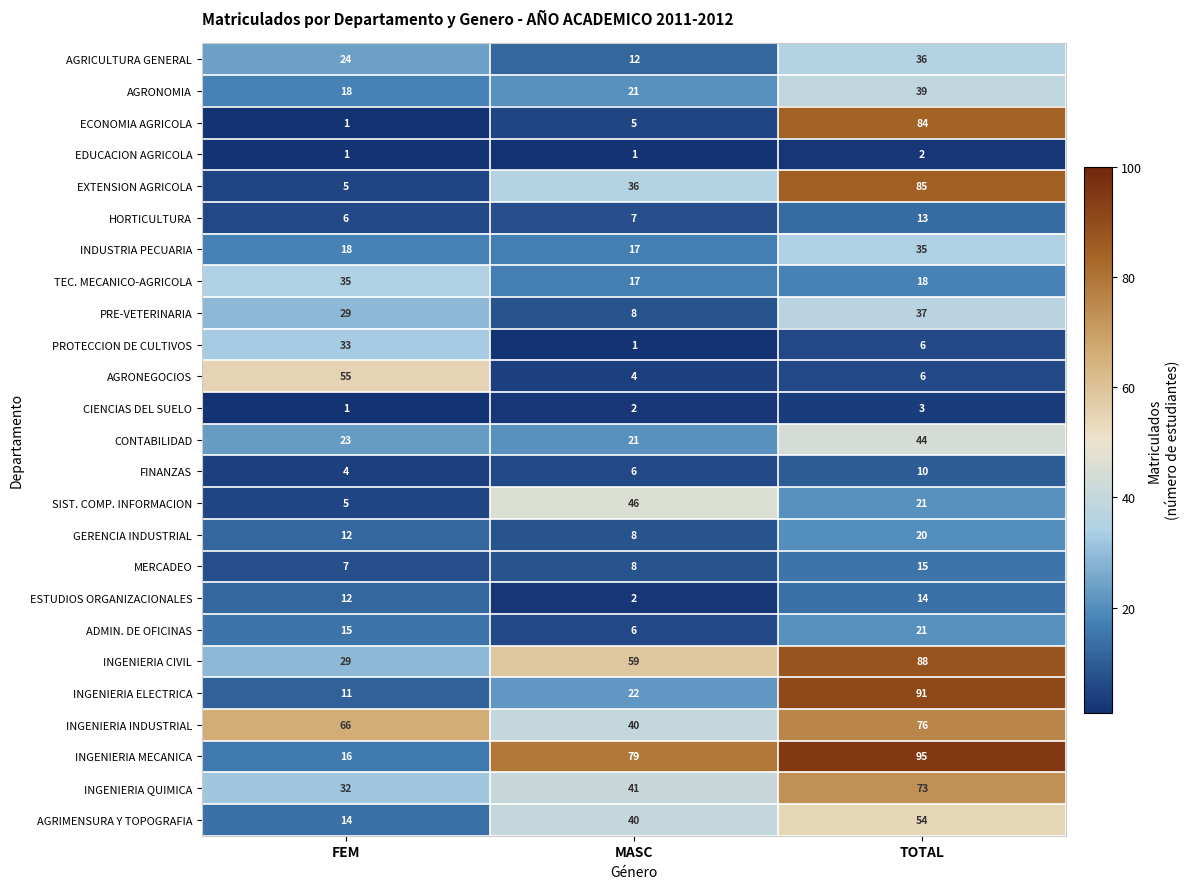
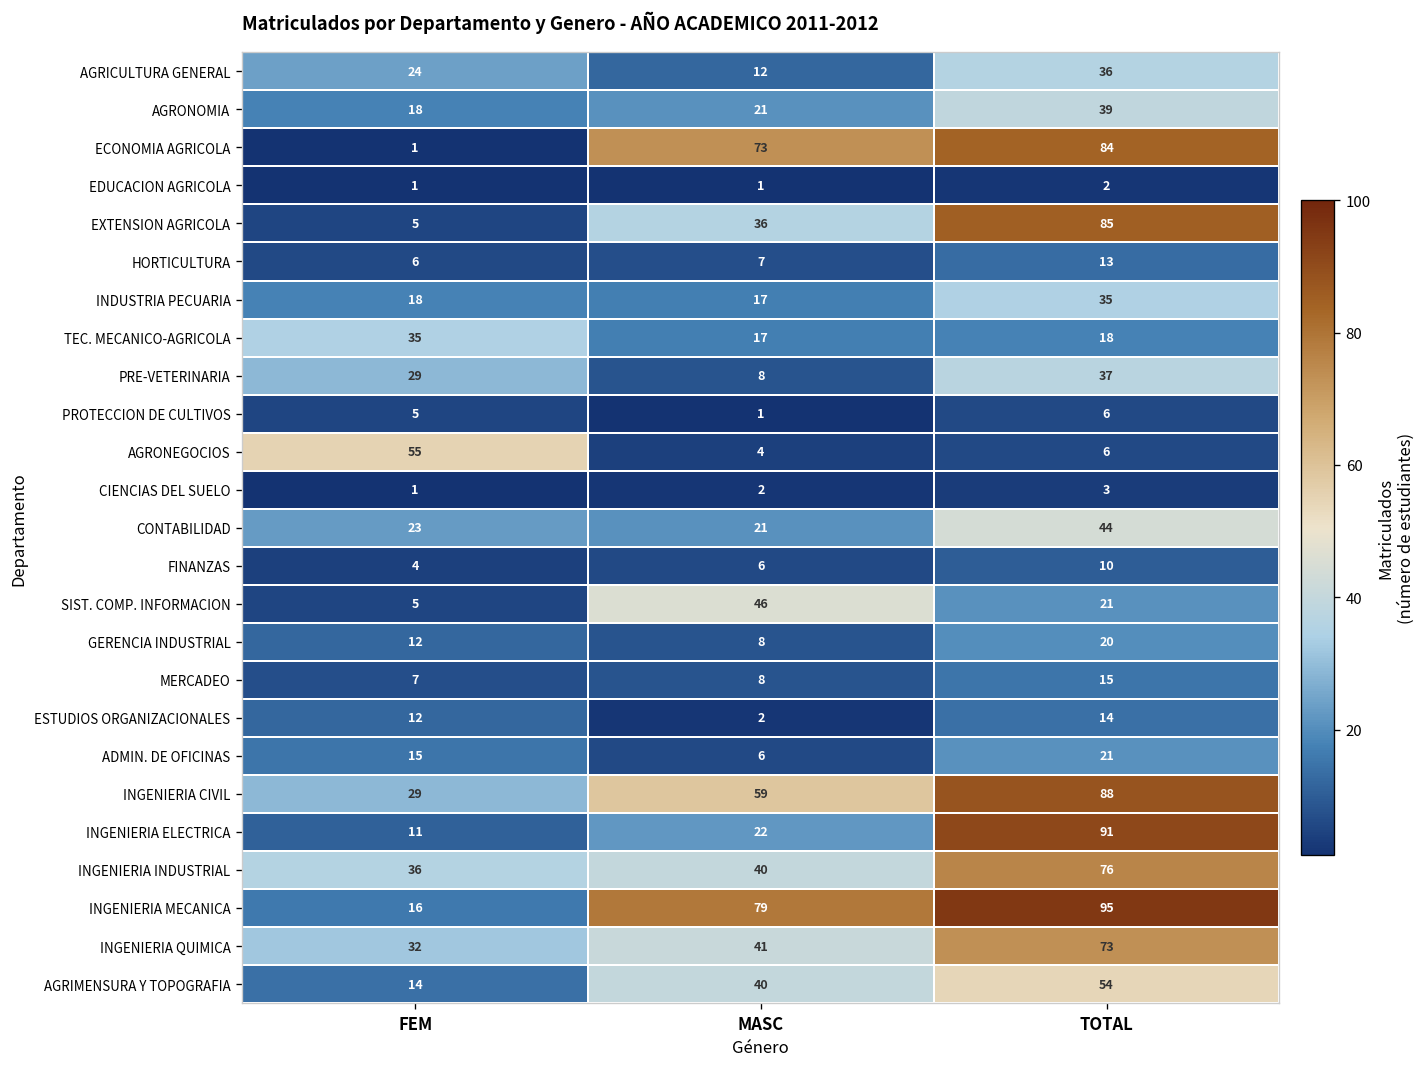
ECONOMIA AGRICOLA, MASC: 5 -> 73
PROTECCION DE CULTIVOS, FEM: 33 -> 5
INGENIERIA INDUSTRIAL, FEM: 66 -> 36
